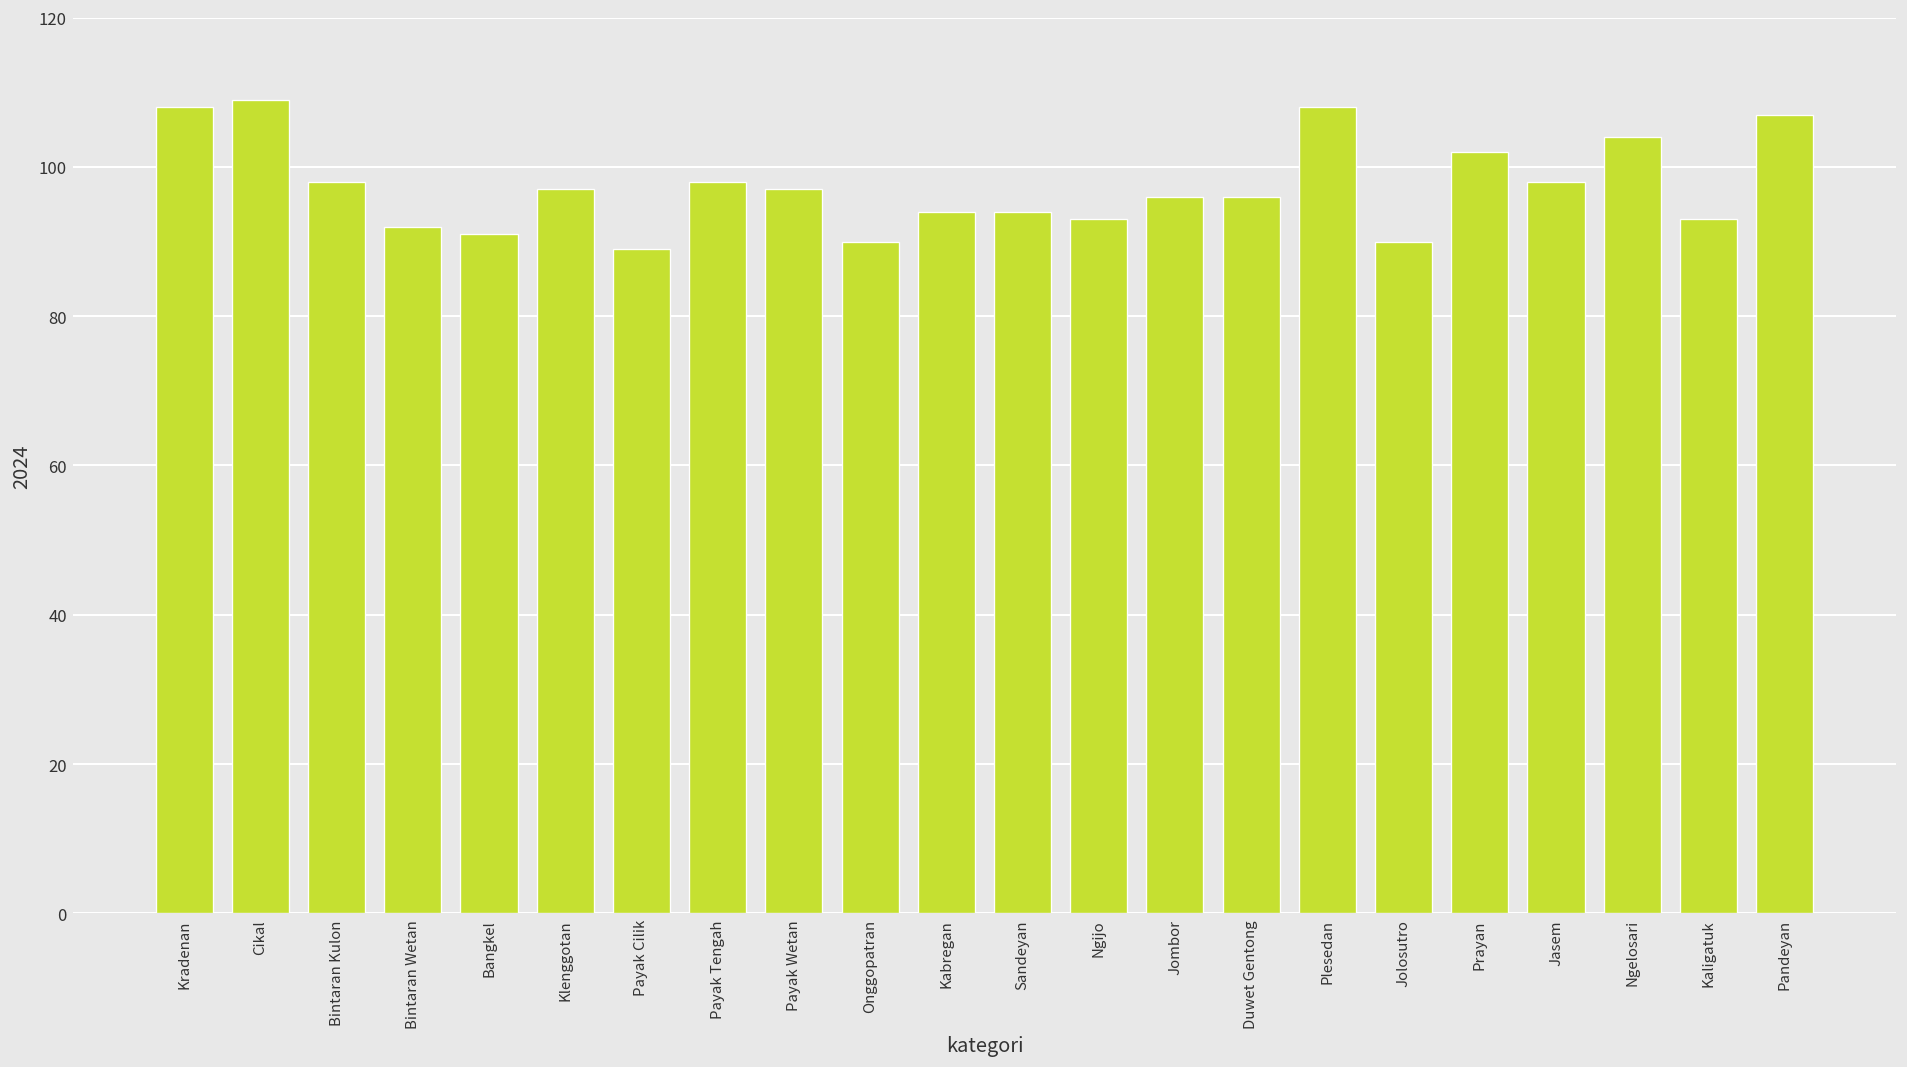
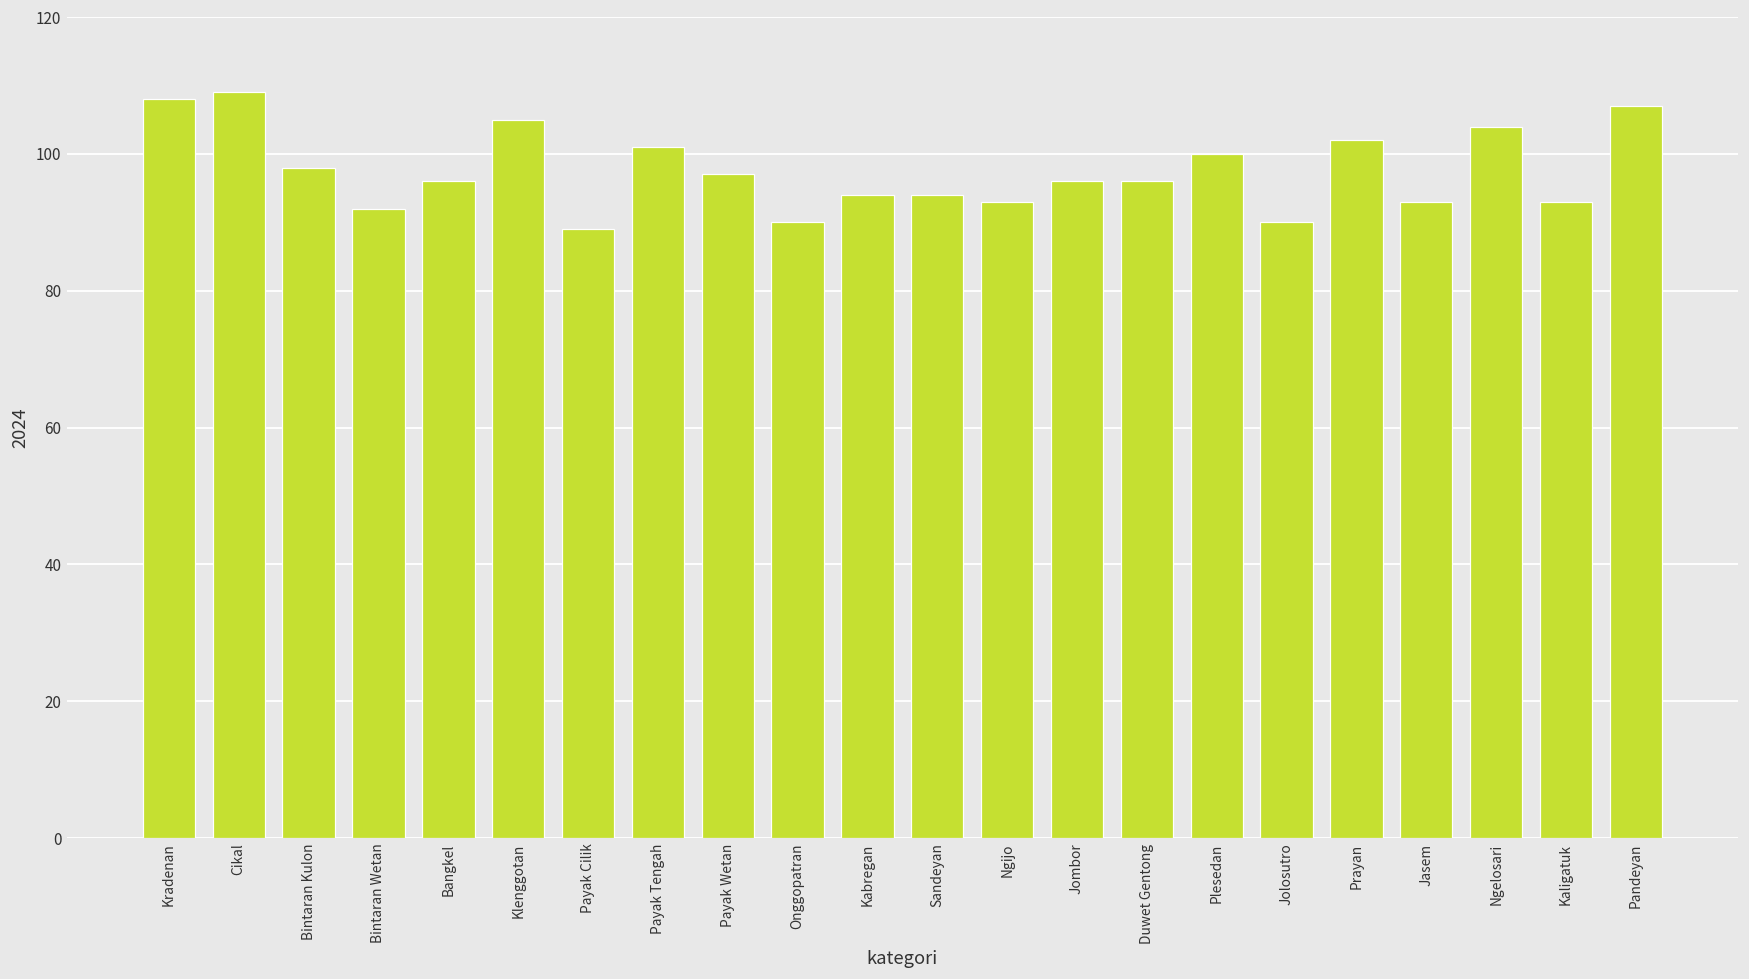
Bangkel: 91 -> 96
Klenggotan: 97 -> 105
Payak Tengah: 98 -> 101
Plesedan: 108 -> 100
Jasem: 98 -> 93
